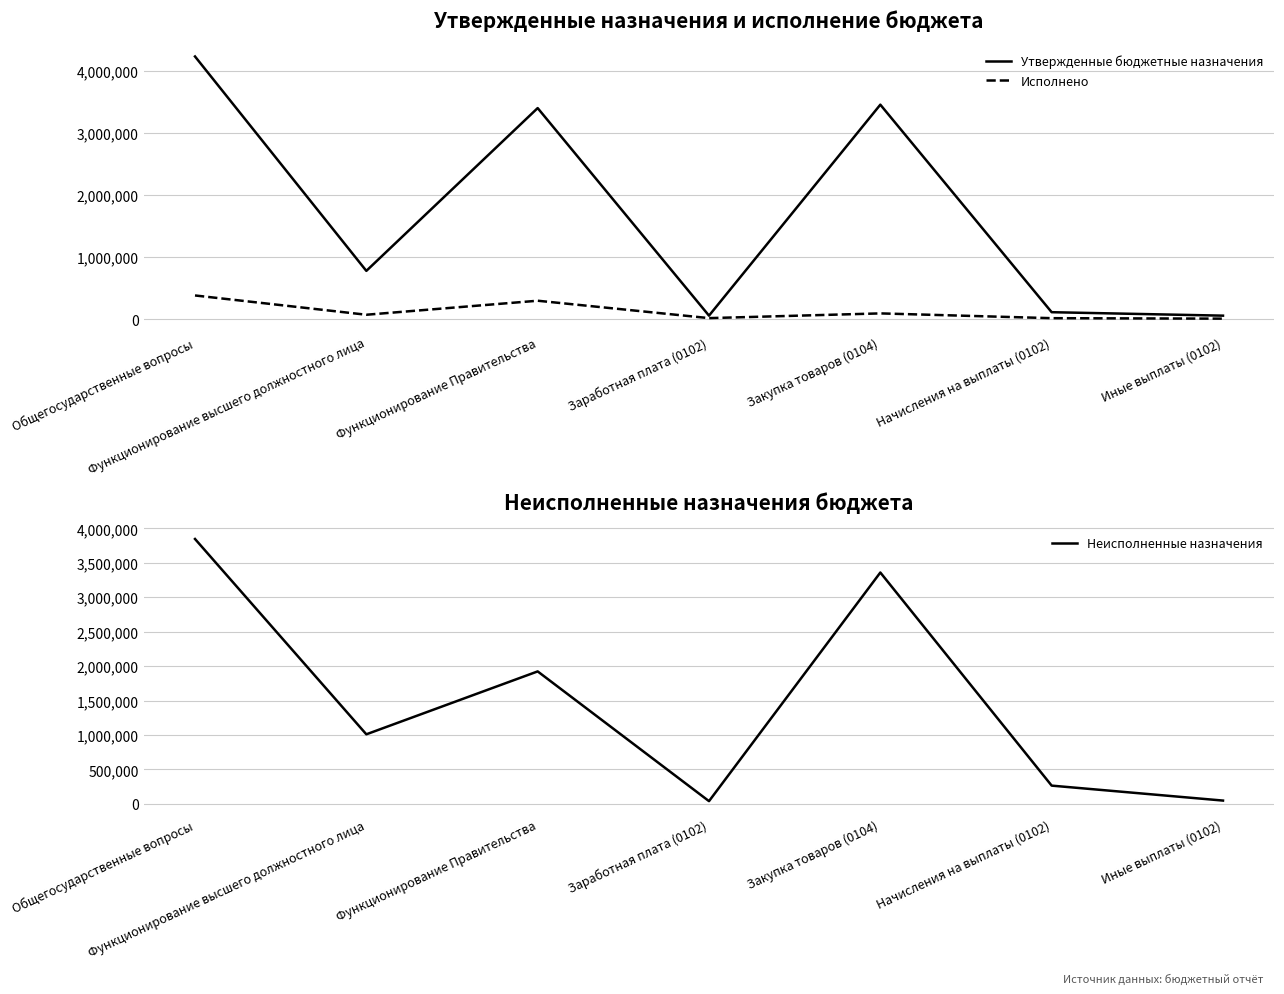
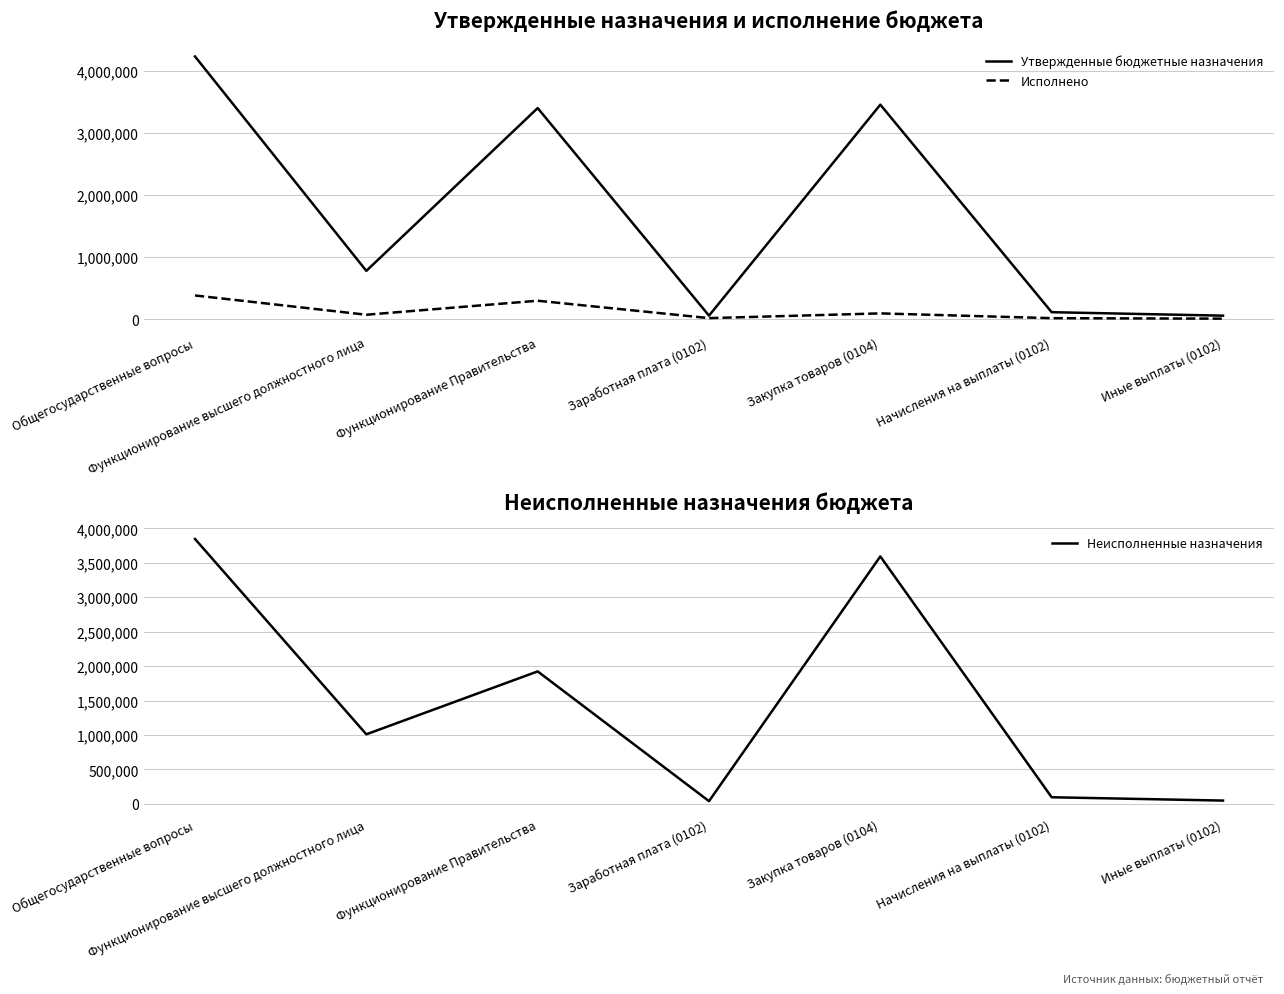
Неисполненные назначения бюджета, Закупка товаров (0104): 3,400,000 -> 3,600,000
Неисполненные назначения бюджета, Начисления на выплаты (0102): 300,000 -> 100,000
